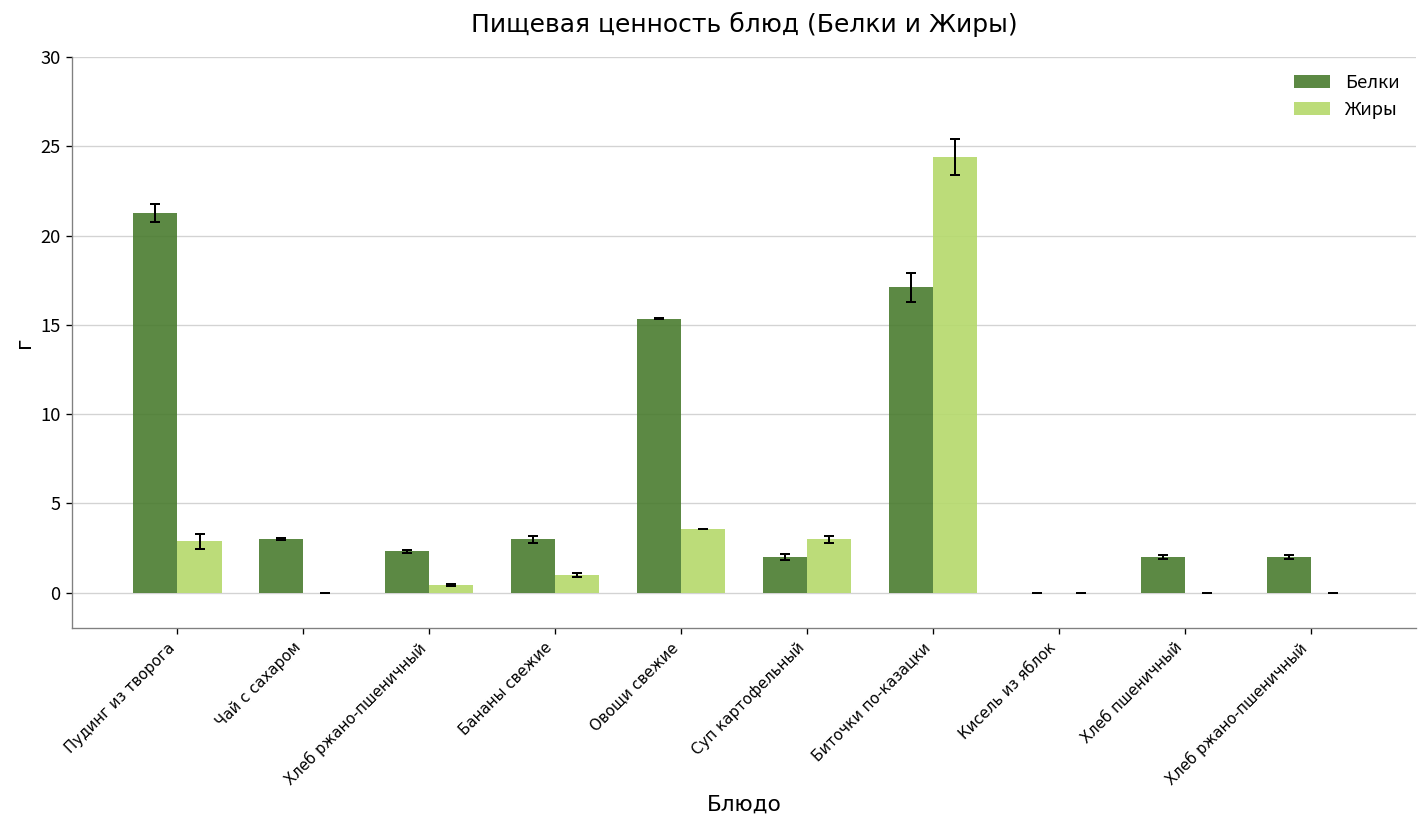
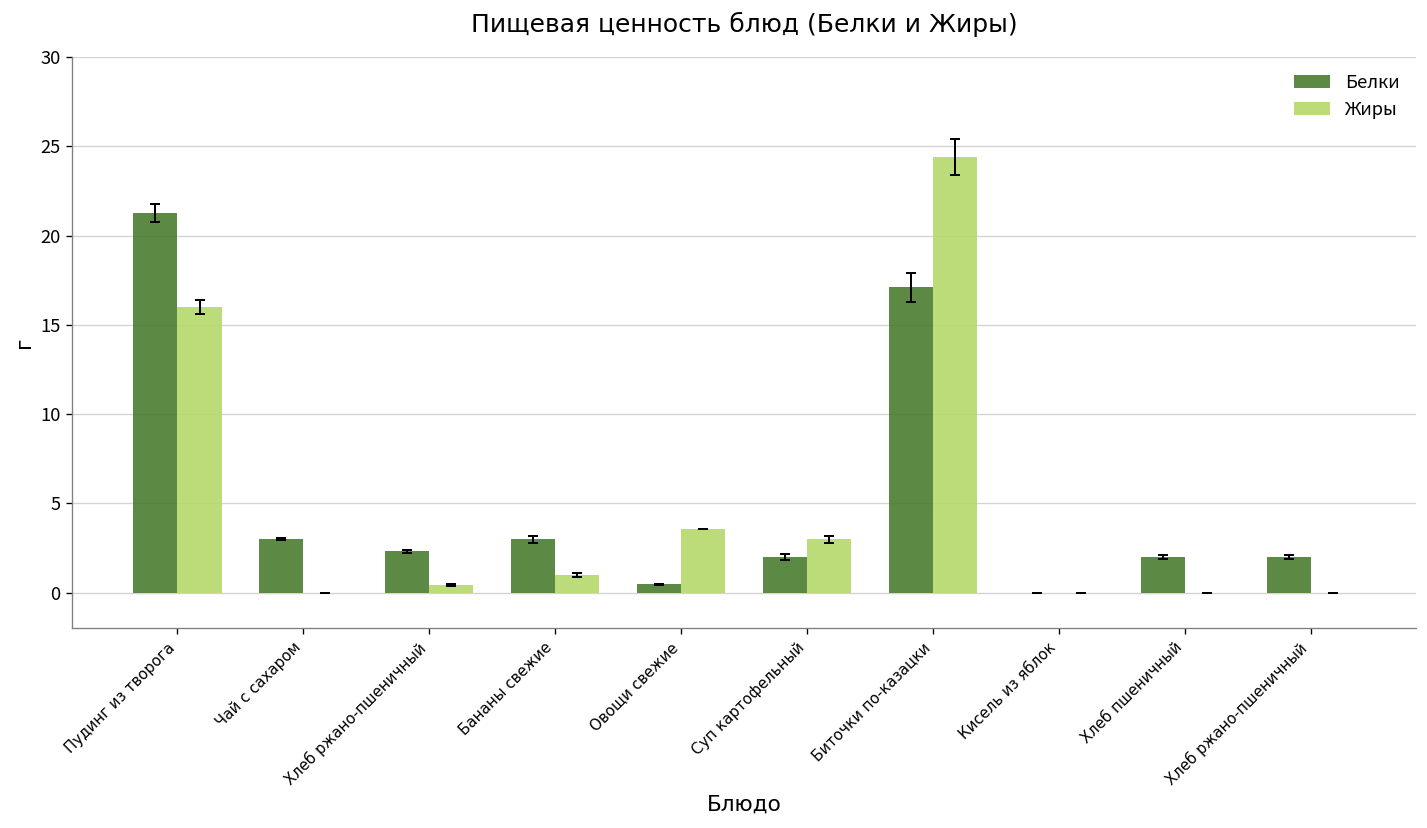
Жиры, Пудинг из творога: 2.9 -> 16.0
Белки, Овощи свежие: 15.3 -> 0.5
